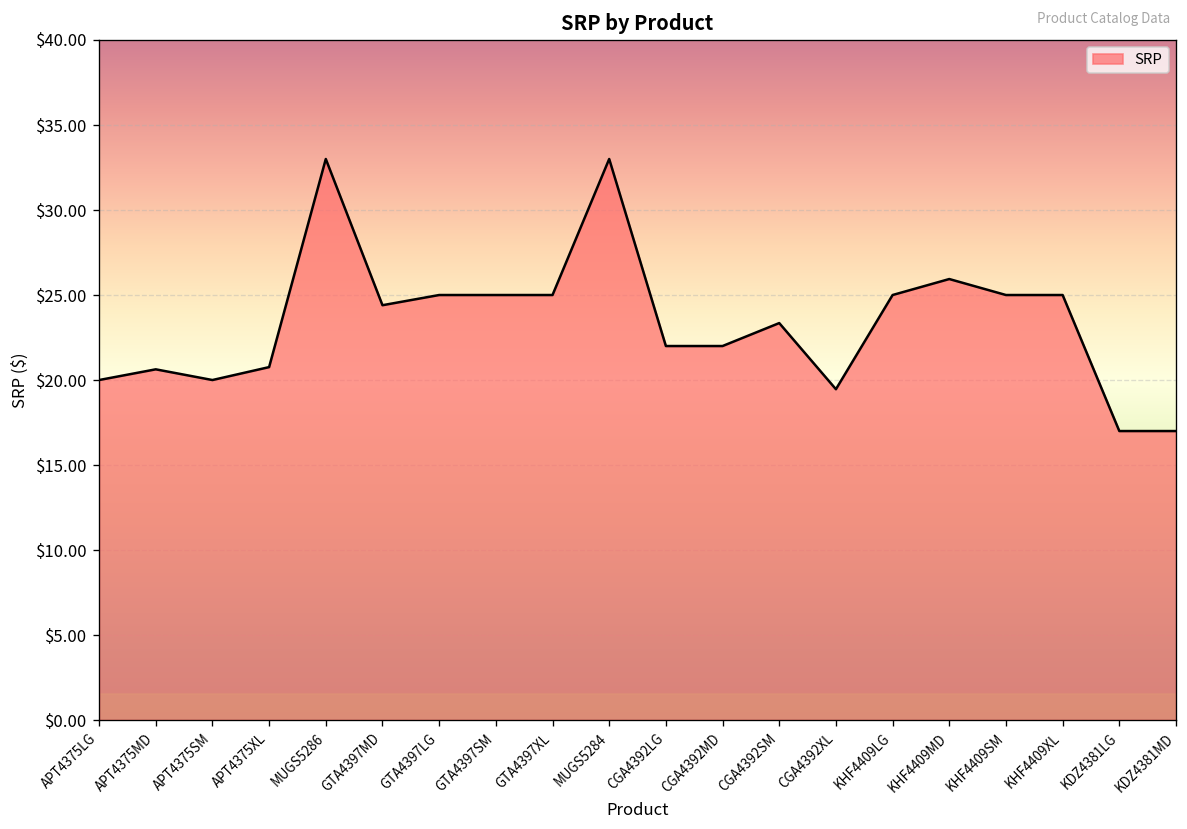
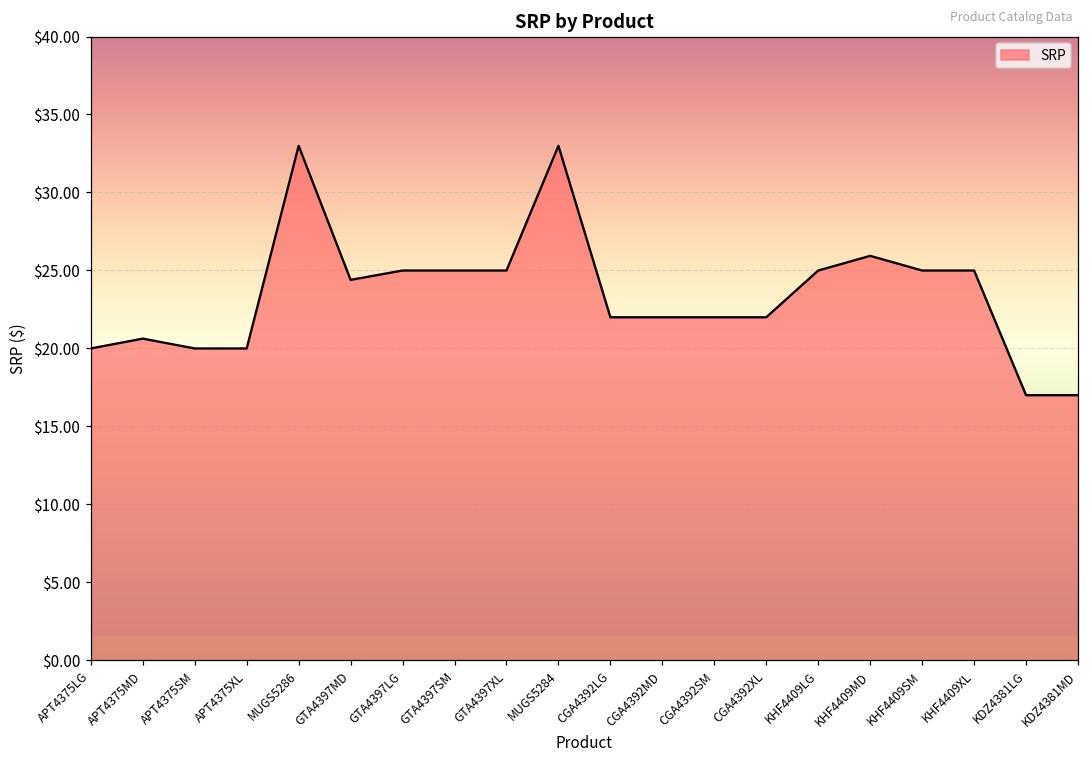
APT4375XL: $20.8 -> $20.0
CGA4392SM: $23.3 -> $22.0
CGA4392XL: $19.5 -> $22.0
